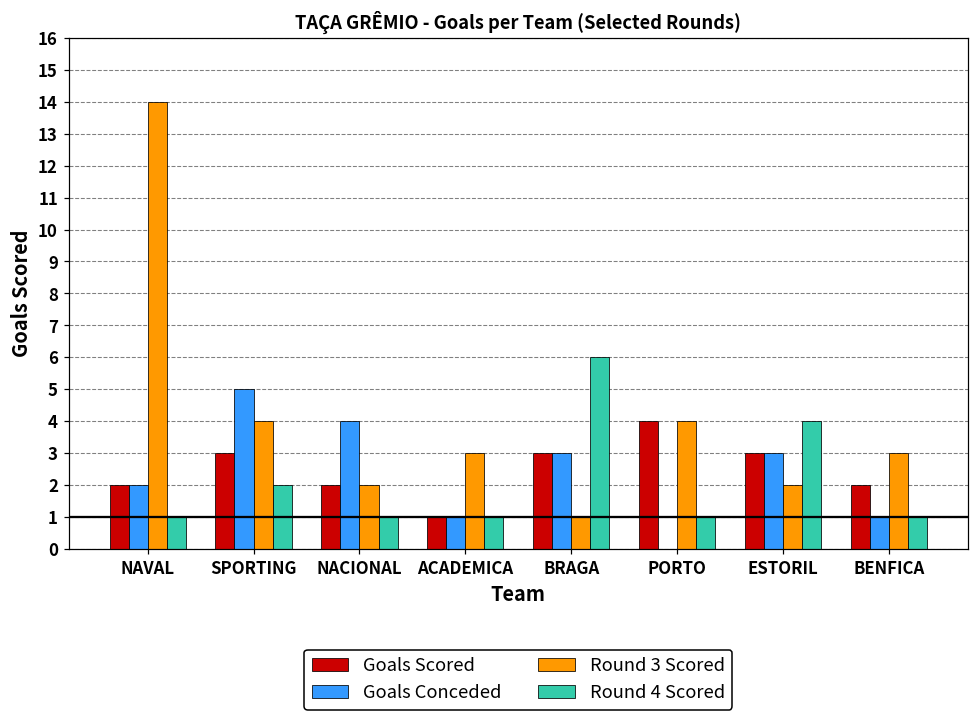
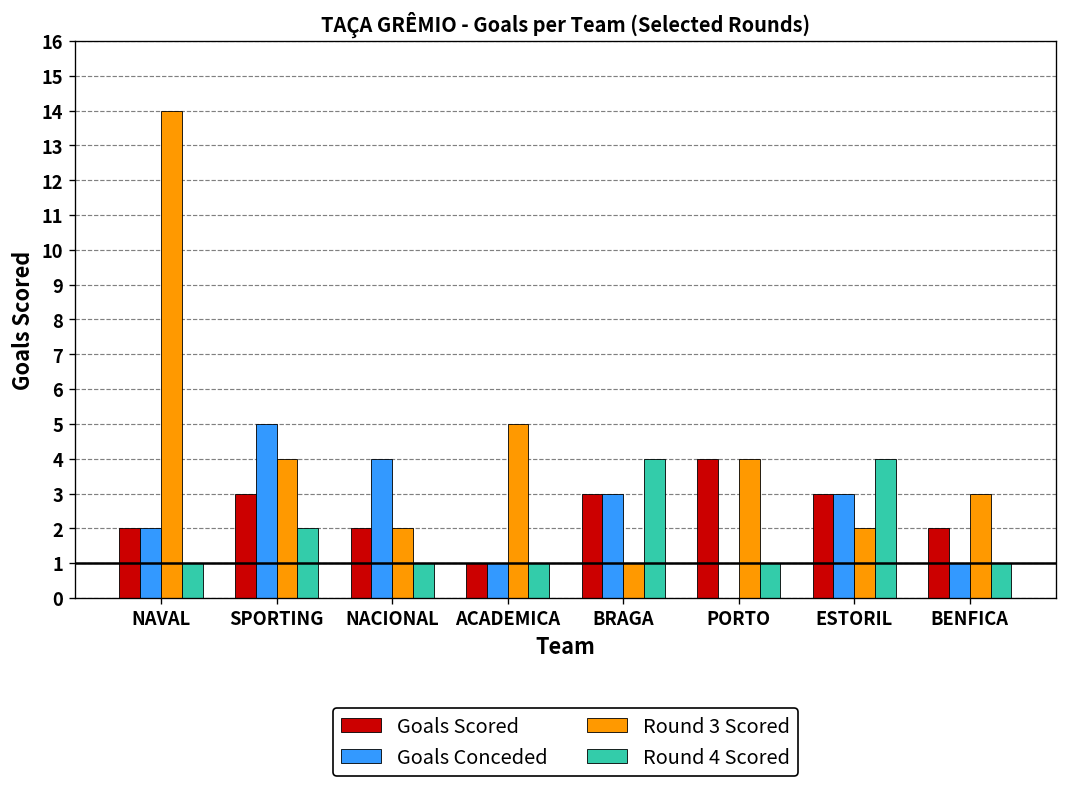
Round 3 Scored, ACADEMICA: 3 -> 5
Round 4 Scored, BRAGA: 6 -> 4
